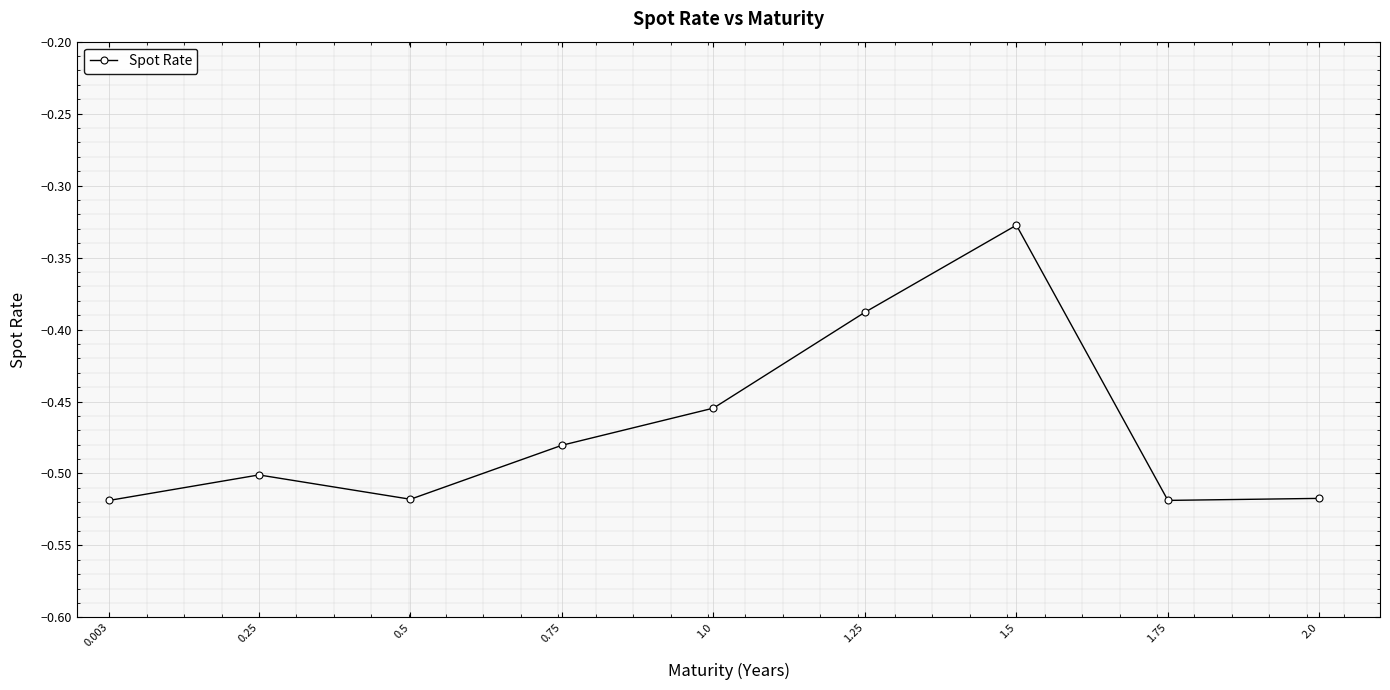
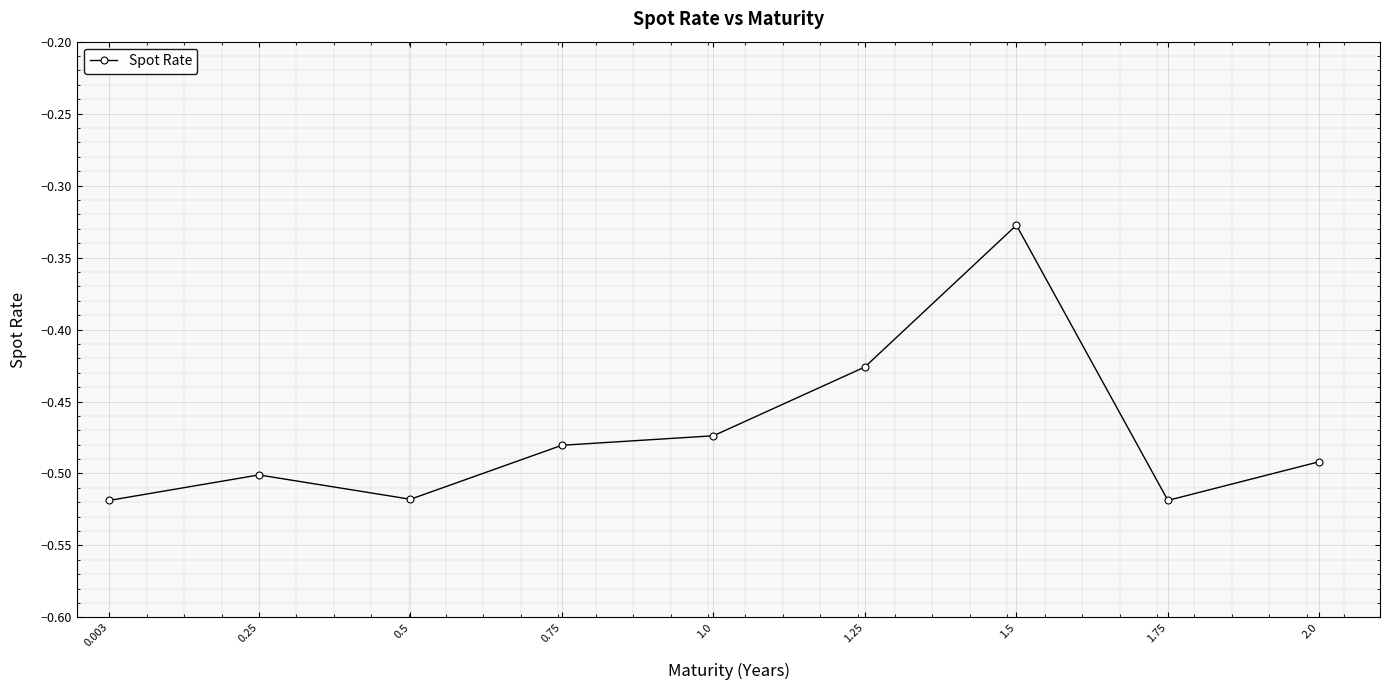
1.0: -0.455 -> -0.474
1.25: -0.388 -> -0.426
2.0: -0.517 -> -0.492
